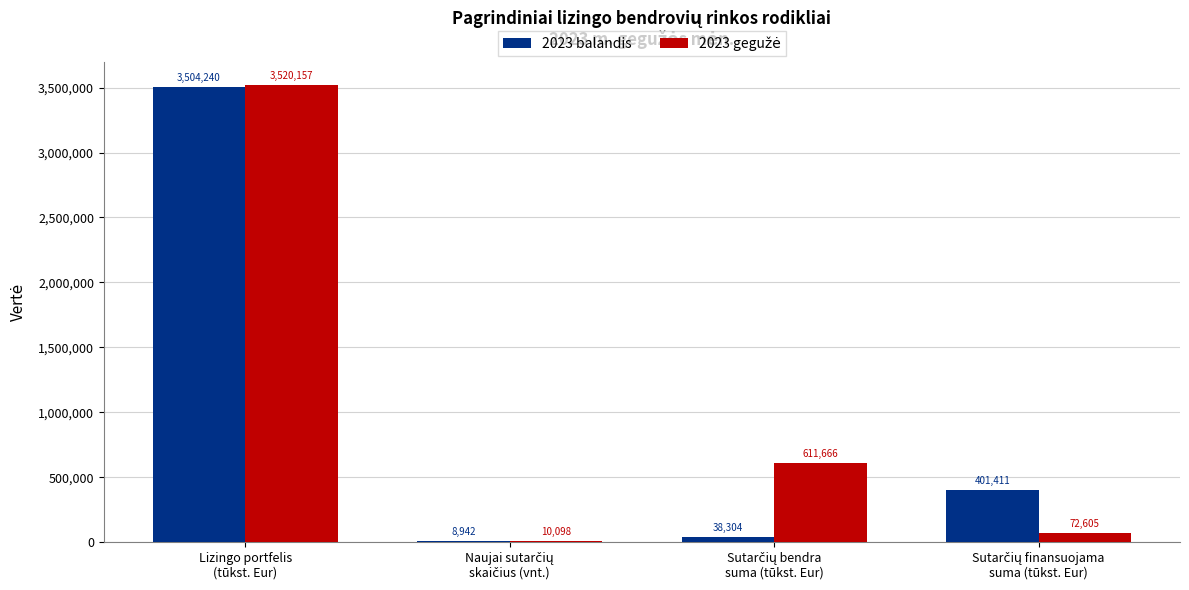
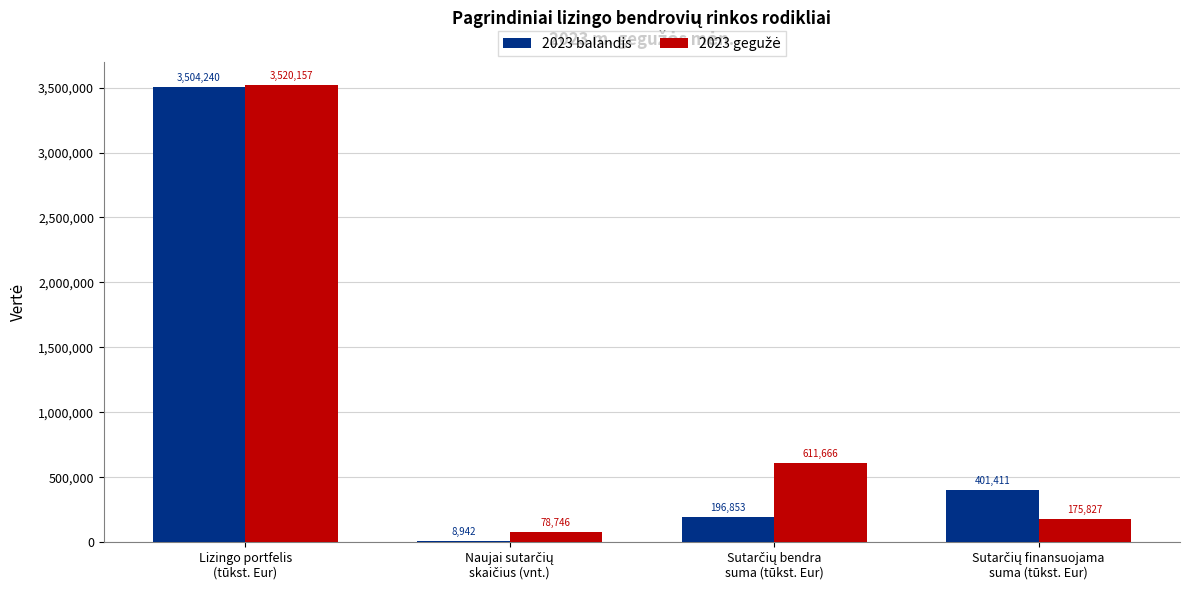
2023 gegužė, Naujai sutarčių skaičius (vnt.): 10,098 -> 78,746
2023 balandis, Sutarčių bendra suma (tūkst. Eur): 38,304 -> 196,853
2023 gegužė, Sutarčių finansuojama suma (tūkst. Eur): 72,605 -> 175,827
